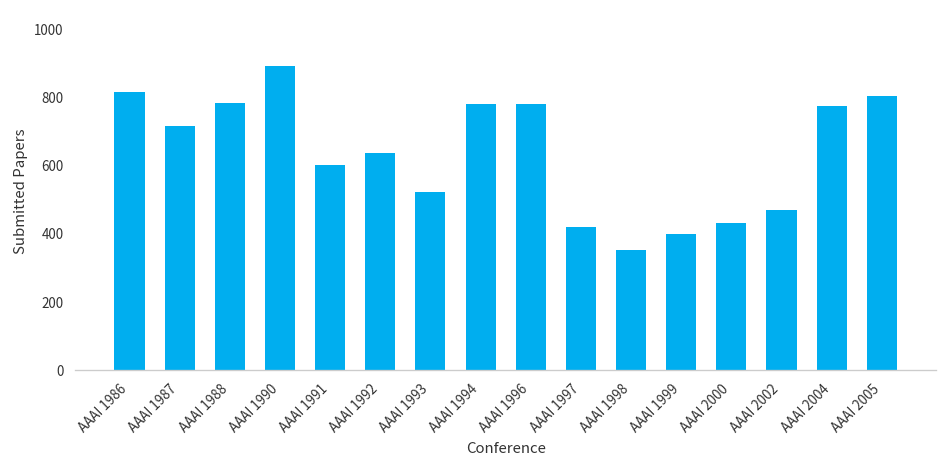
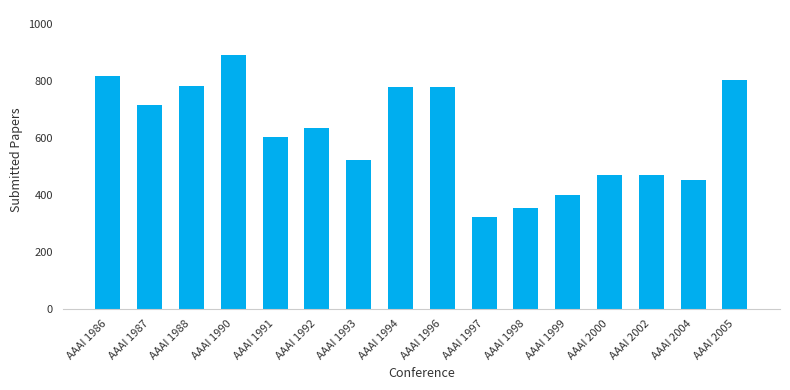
AAAI 1997: 420 -> 320
AAAI 2000: 430 -> 470
AAAI 2004: 780 -> 450
